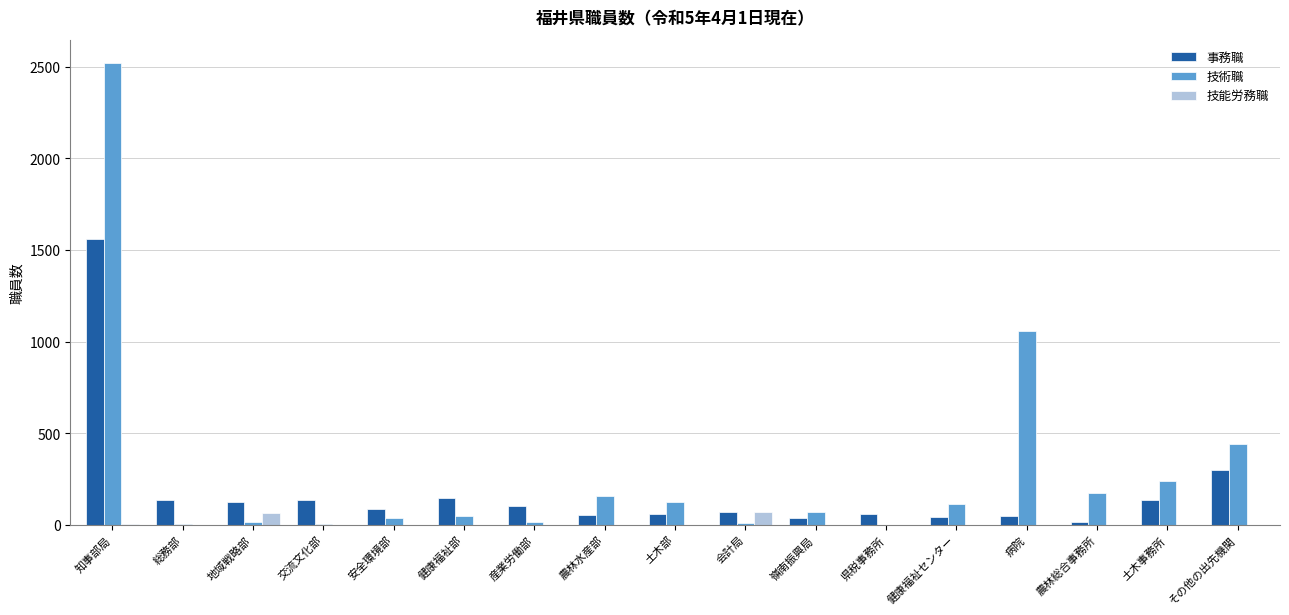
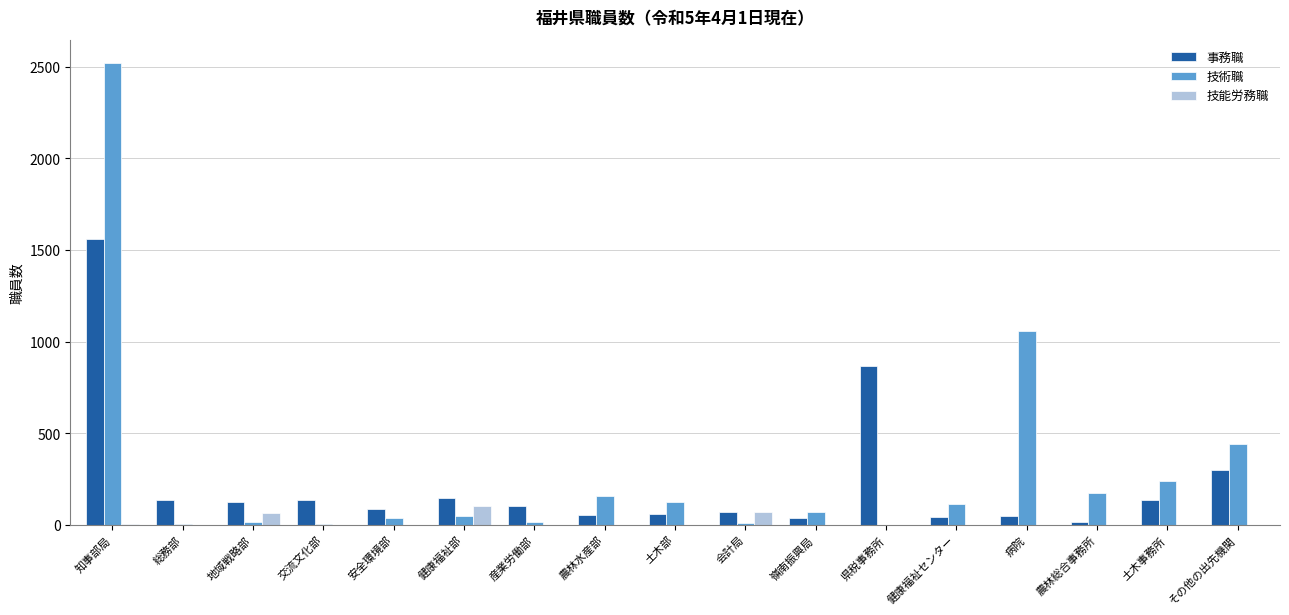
技能労務職, 健康福祉部: 0 -> 100
事務職, 県税事務所: 60 -> 870
